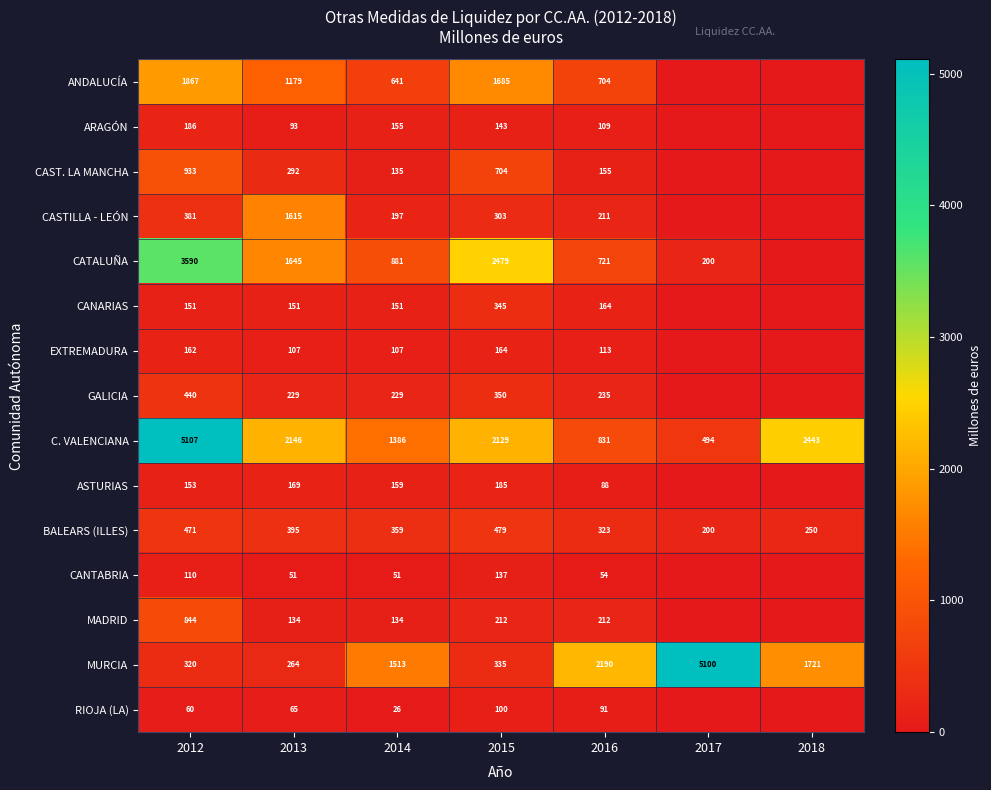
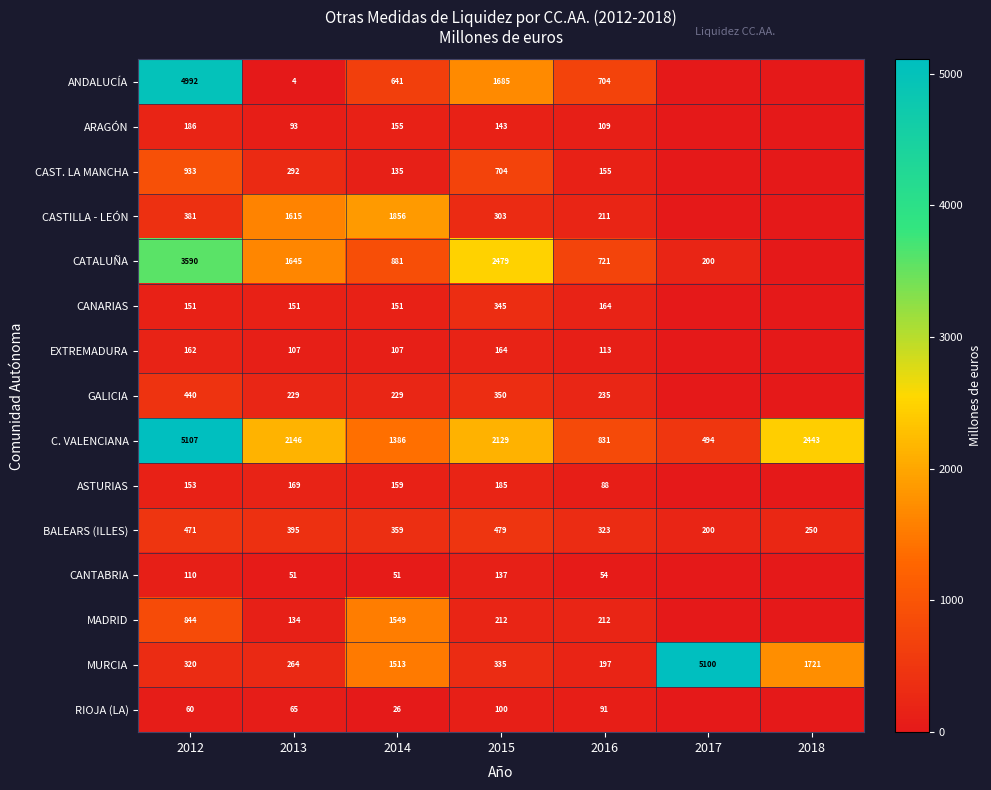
ANDALUCÍA, 2012: 1867 -> 4992
ANDALUCÍA, 2013: 1179 -> 4
CASTILLA - LEÓN, 2014: 197 -> 1856
MADRID, 2014: 134 -> 1549
MURCIA, 2016: 2190 -> 197
